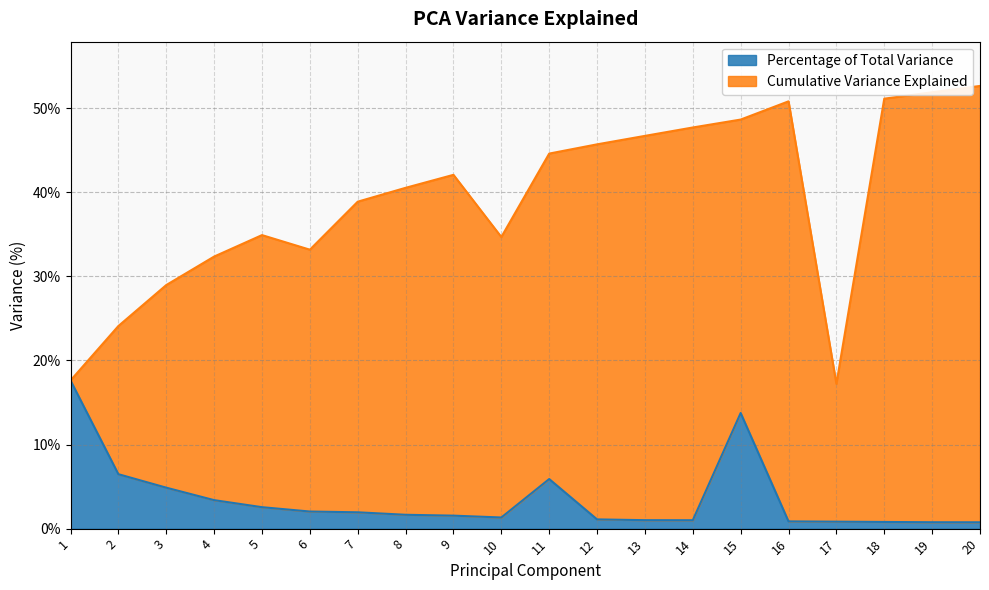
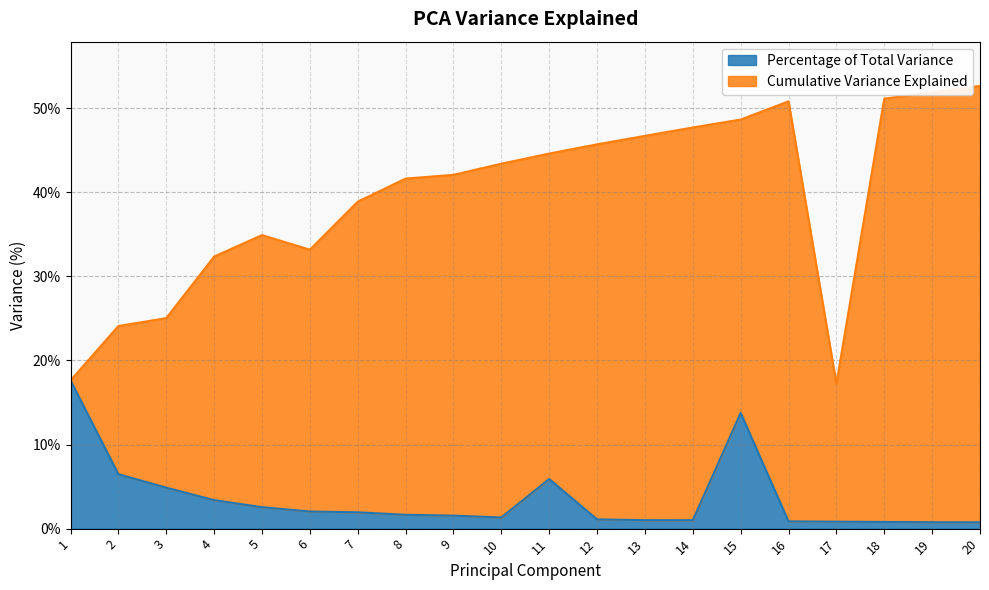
Cumulative Variance Explained, 3: 29% -> 25%
Cumulative Variance Explained, 8: 41% -> 42%
Cumulative Variance Explained, 10: 35% -> 43%
